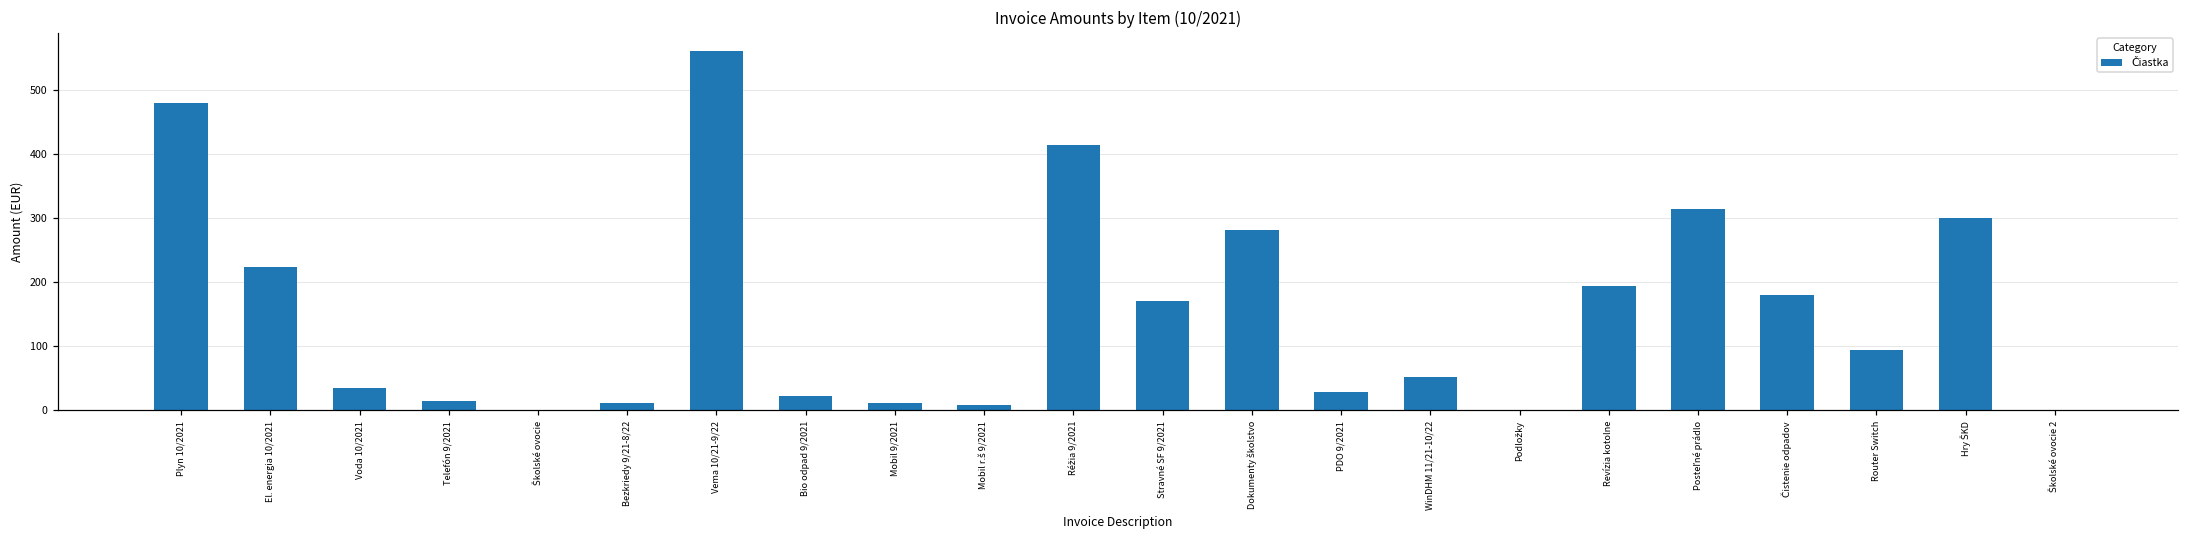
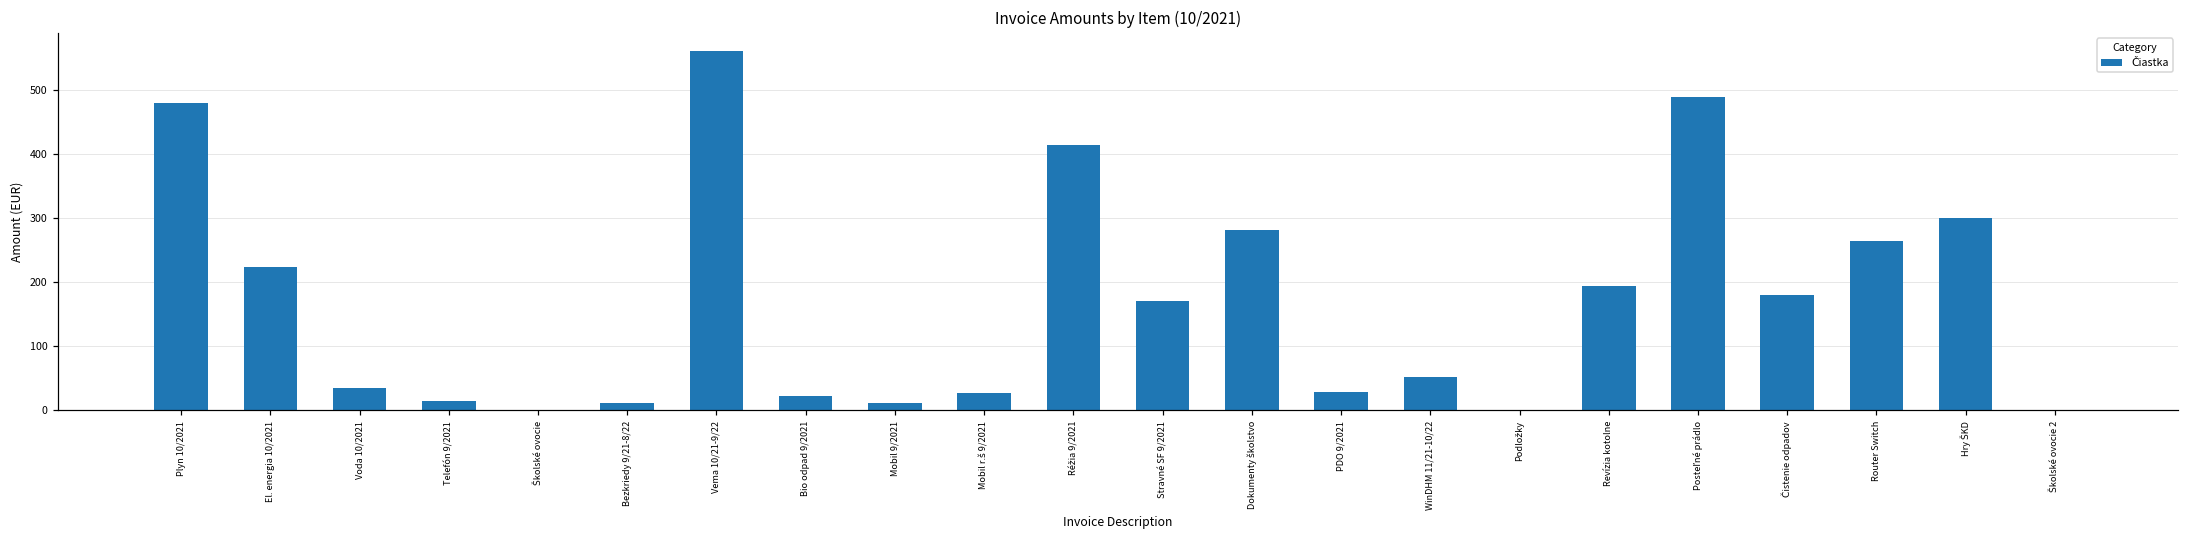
Mobil r.š 9/2021: 10 -> 30
Posteľné prádlo: 310 -> 490
Router Switch: 90 -> 260
